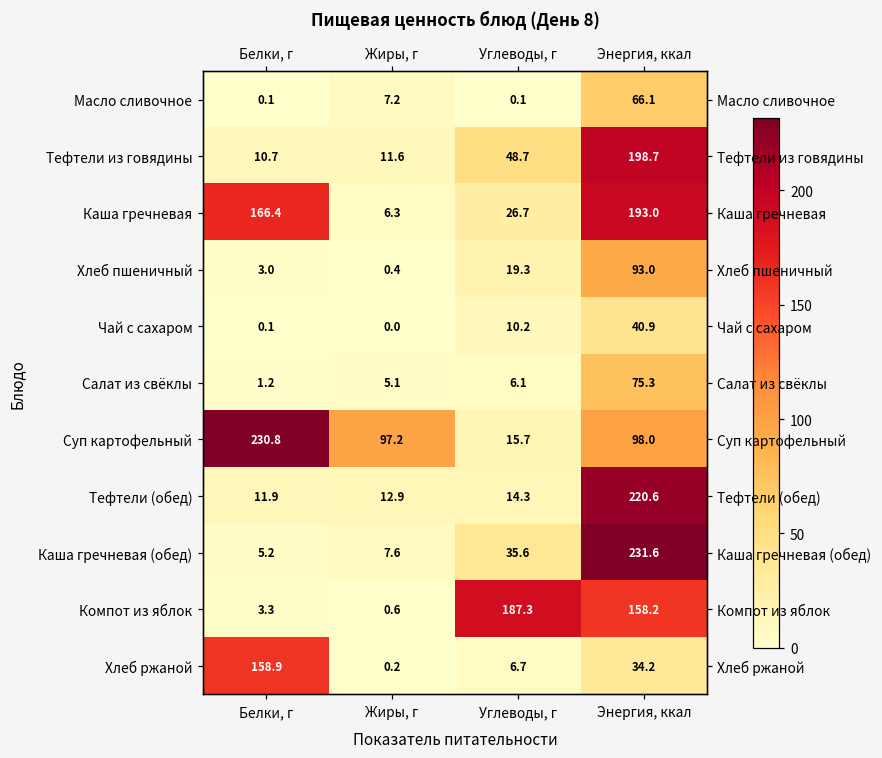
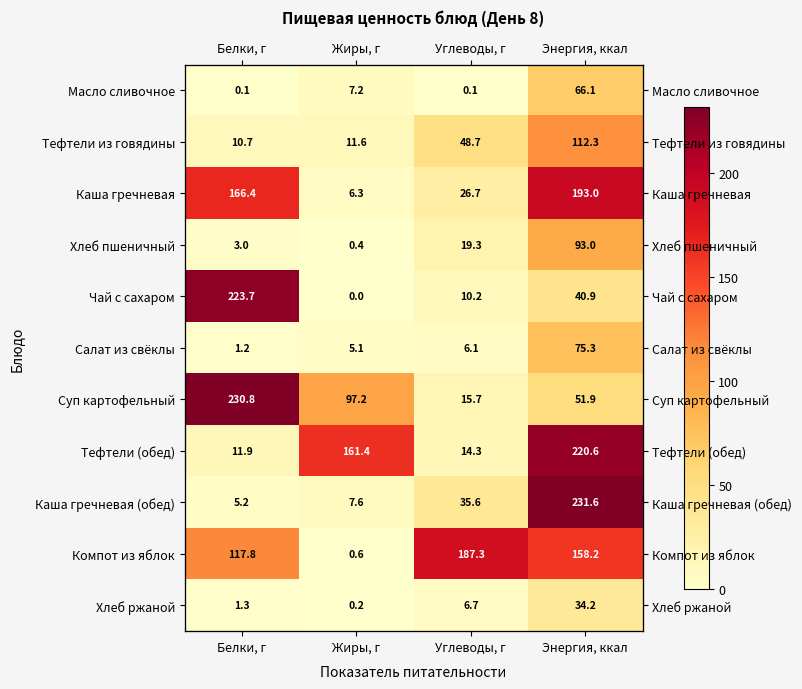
Тефтели из говядины, Энергия, ккал: 198.7 -> 112.3
Чай с сахаром, Белки, г: 0.1 -> 223.7
Суп картофельный, Энергия, ккал: 98.0 -> 51.9
Тефтели (обед), Жиры, г: 12.9 -> 161.4
Компот из яблок, Белки, г: 3.3 -> 117.8
Хлеб ржаной, Белки, г: 158.9 -> 1.3
